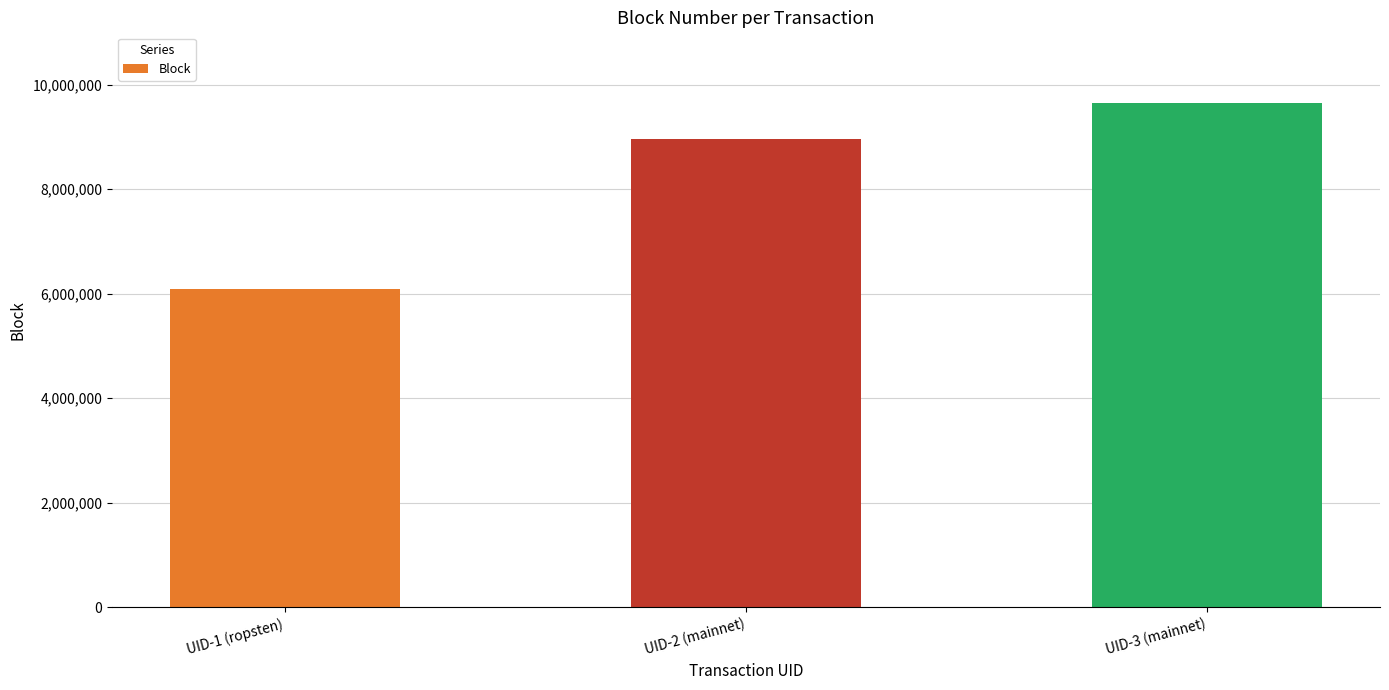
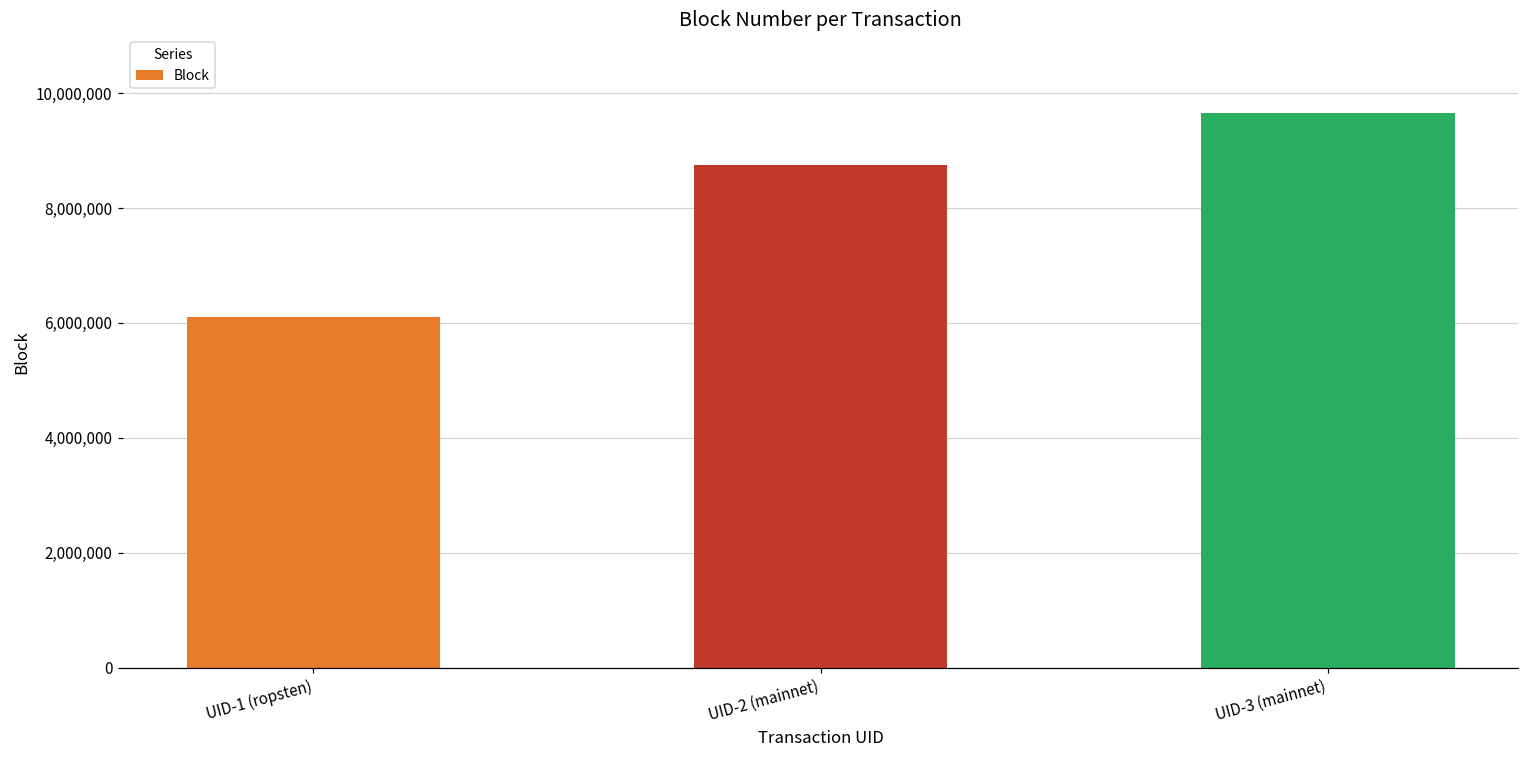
UID-2 (mainnet): 9,000,000 -> 8,700,000
